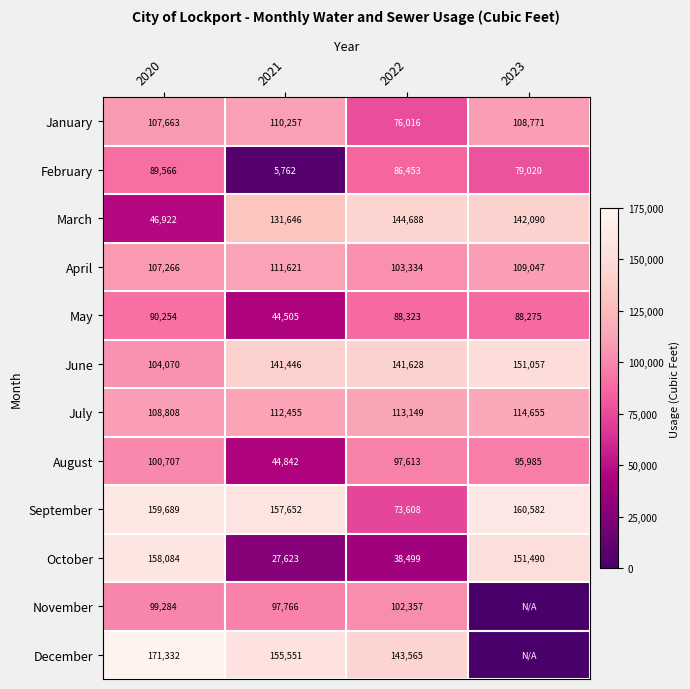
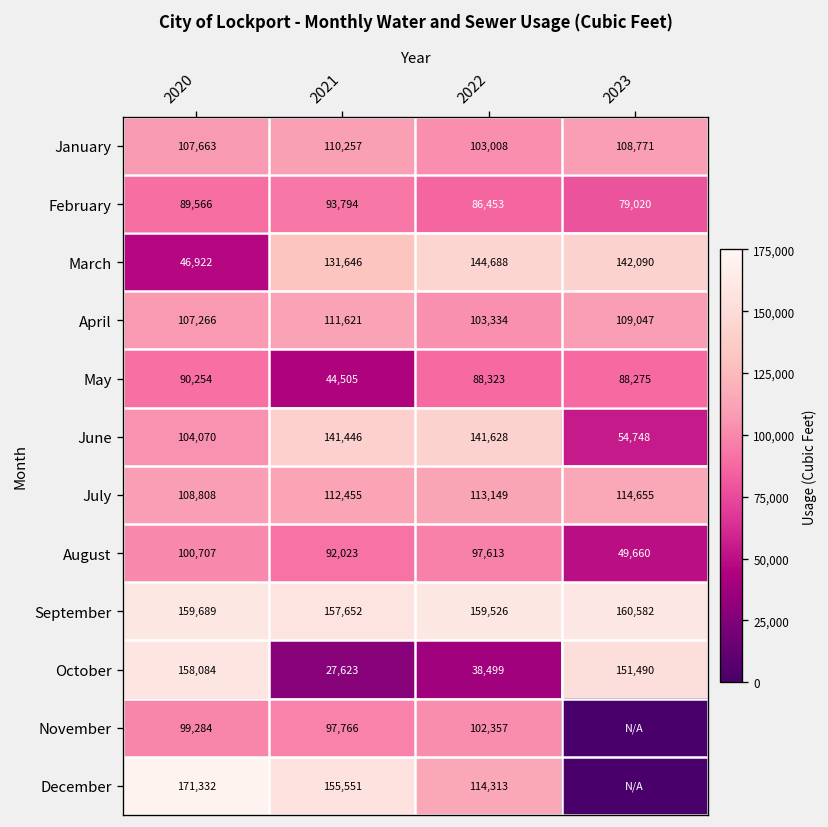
January, 2022: 76,016 -> 103,008
February, 2021: 5,762 -> 93,794
June, 2023: 151,057 -> 54,748
August, 2021: 44,842 -> 92,023
August, 2023: 95,985 -> 49,660
September, 2022: 73,608 -> 159,526
December, 2022: 143,565 -> 114,313
